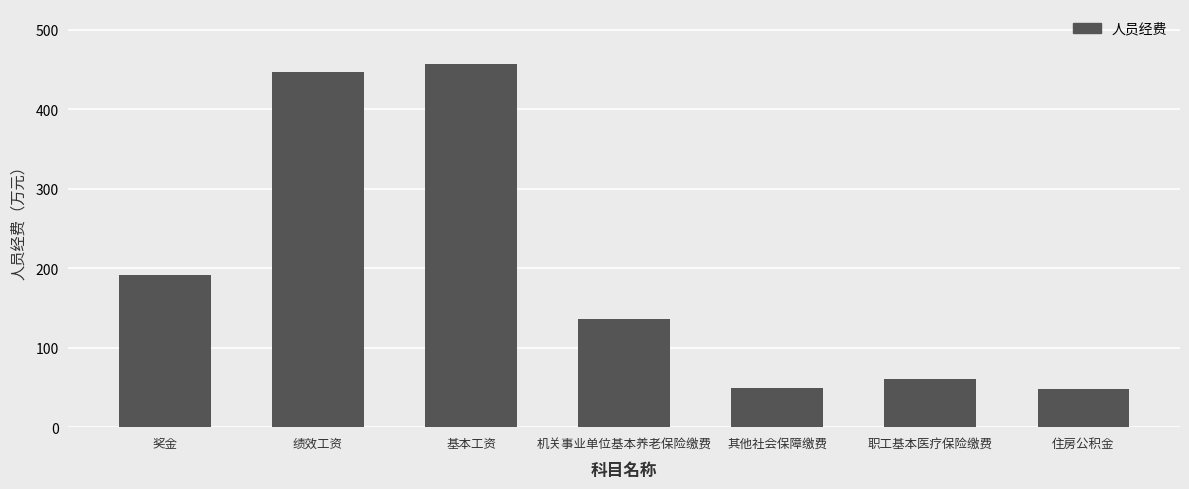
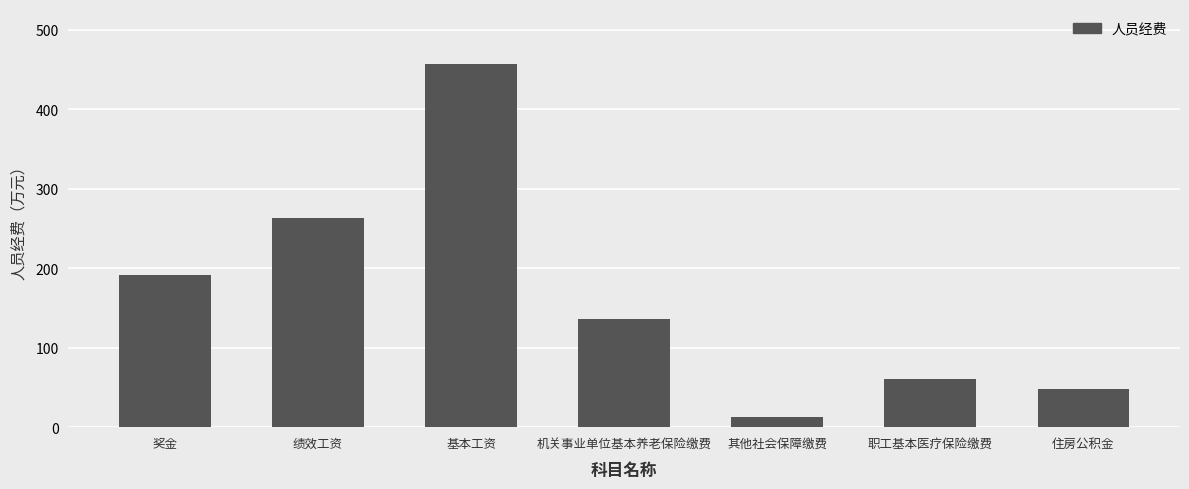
绩效工资: 450 -> 260
其他社会保障缴费: 50 -> 10
